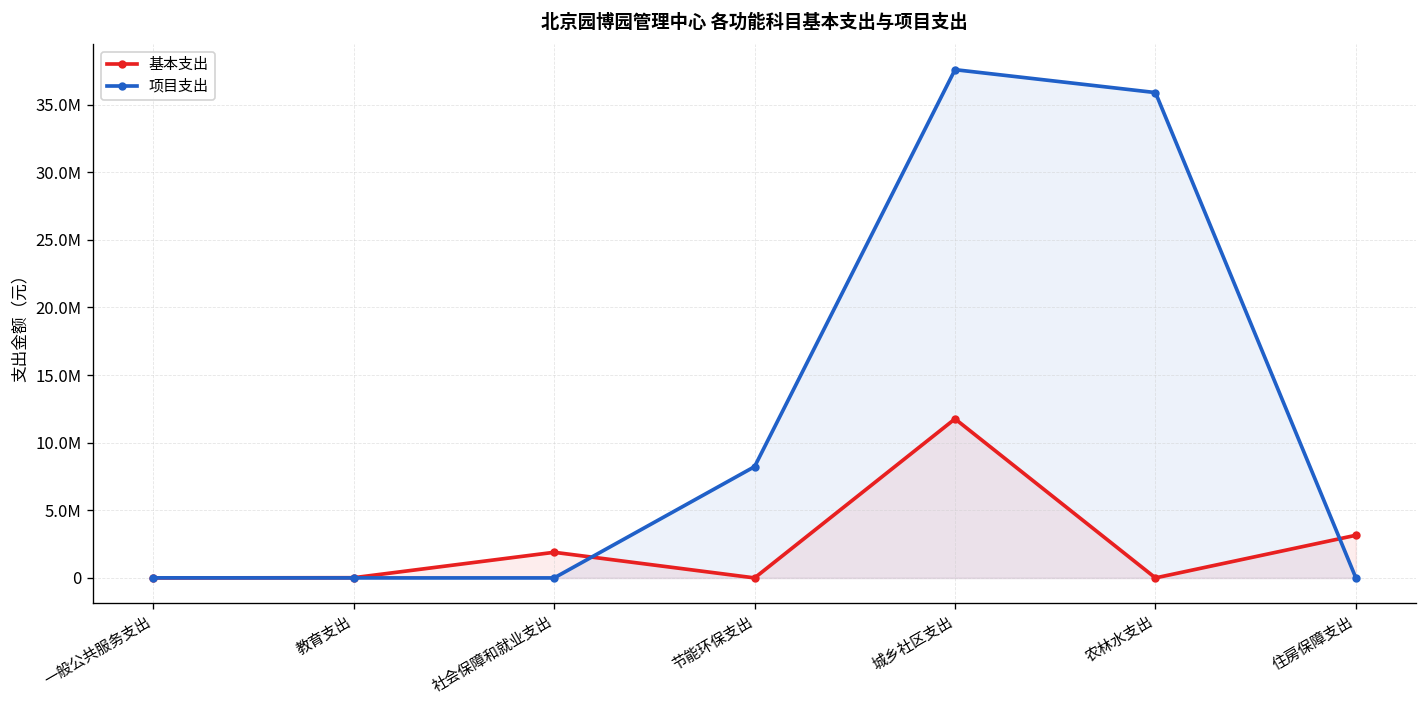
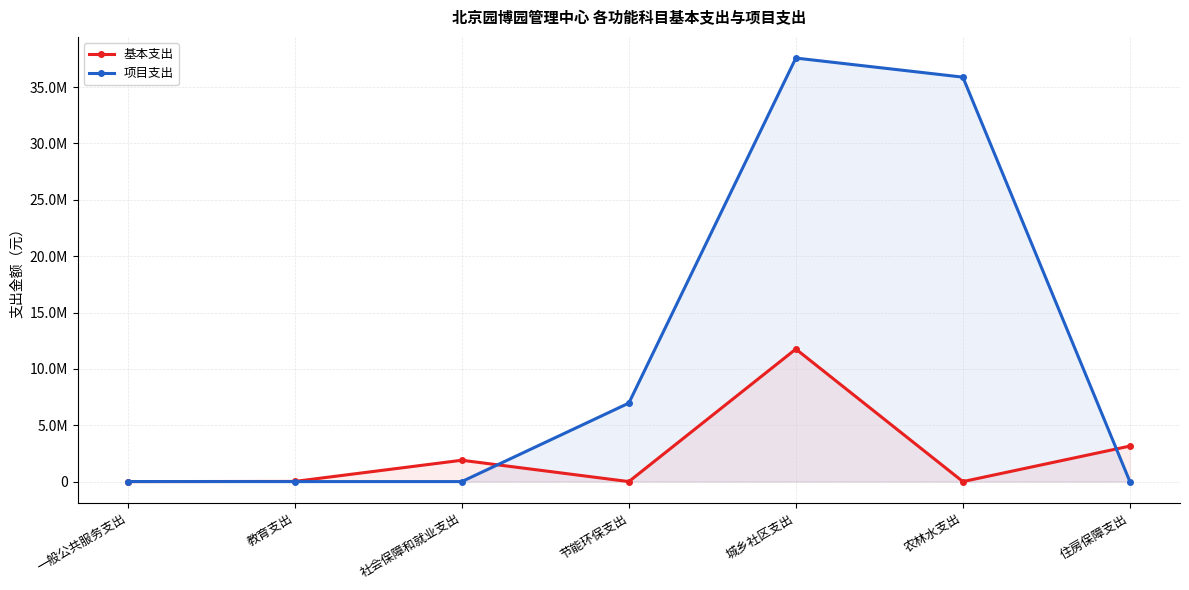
项目支出, 节能环保支出: 8200000 -> 7000000
